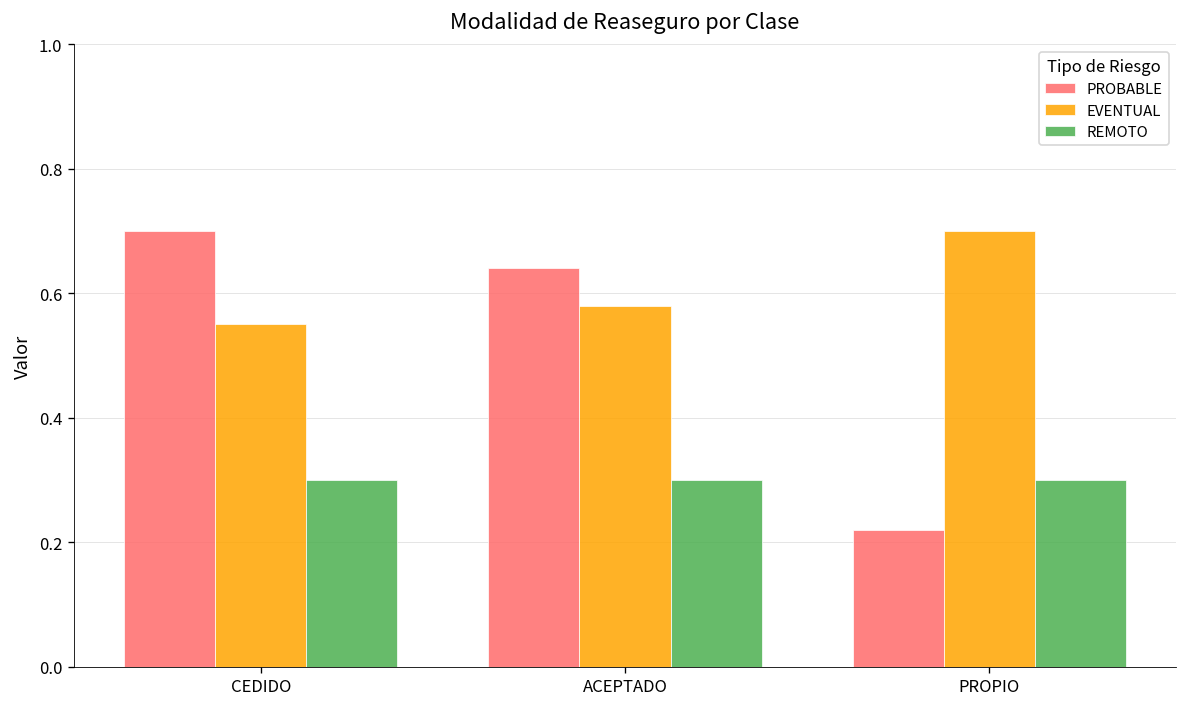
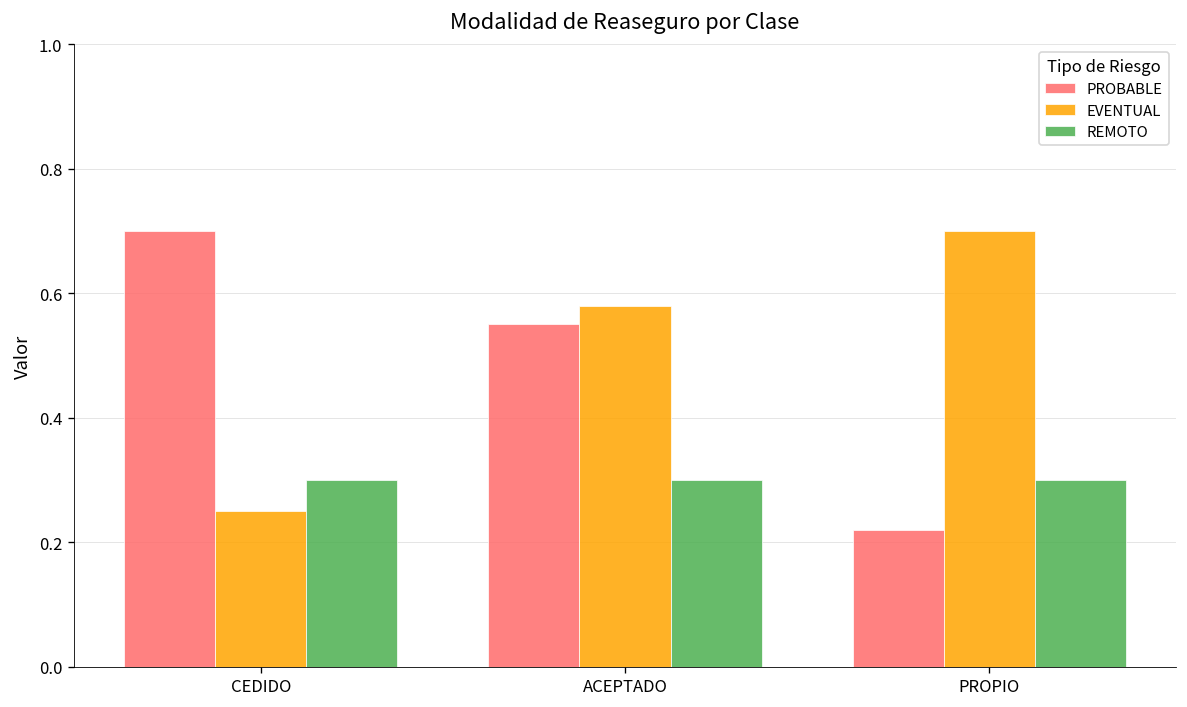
EVENTUAL, CEDIDO: 0.55 -> 0.25
PROBABLE, ACEPTADO: 0.64 -> 0.55
